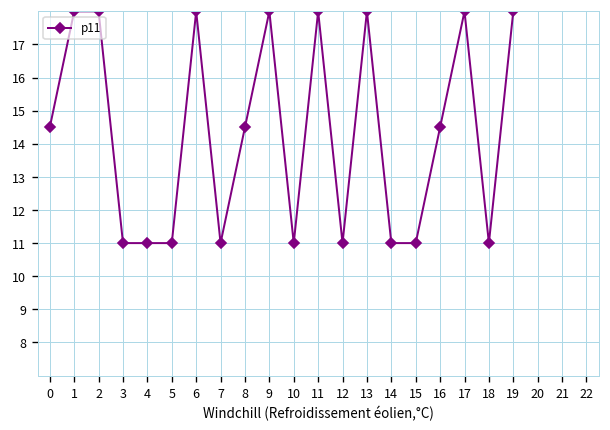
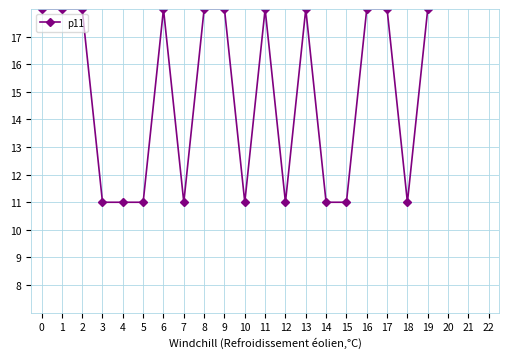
0: 14.5 -> 18.0
8: 14.5 -> 18.0
16: 14.5 -> 18.0
